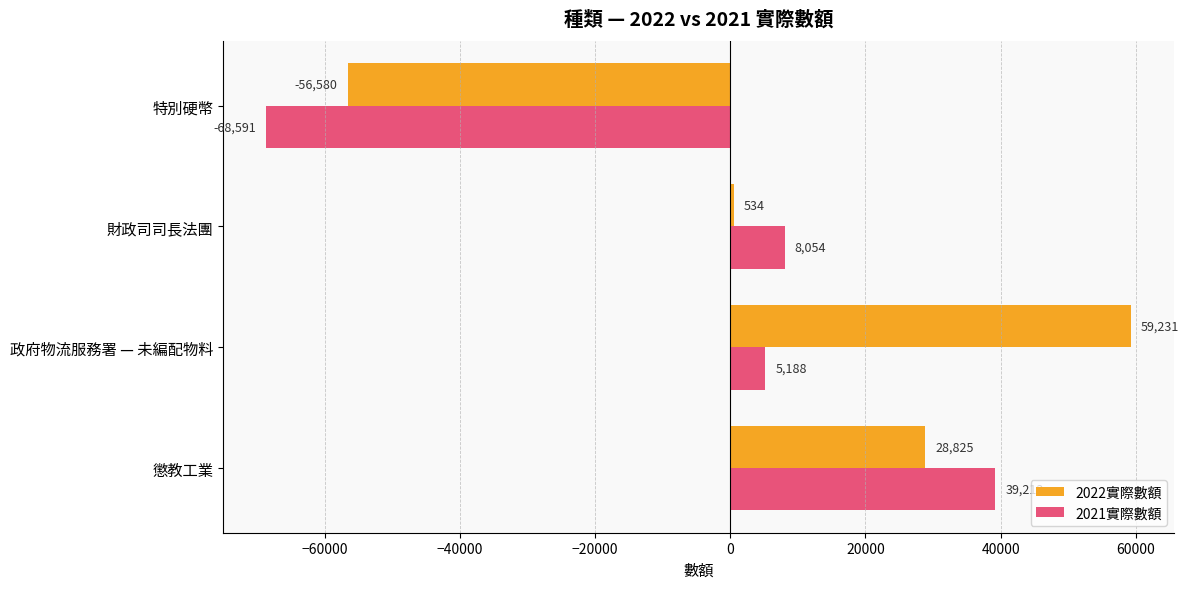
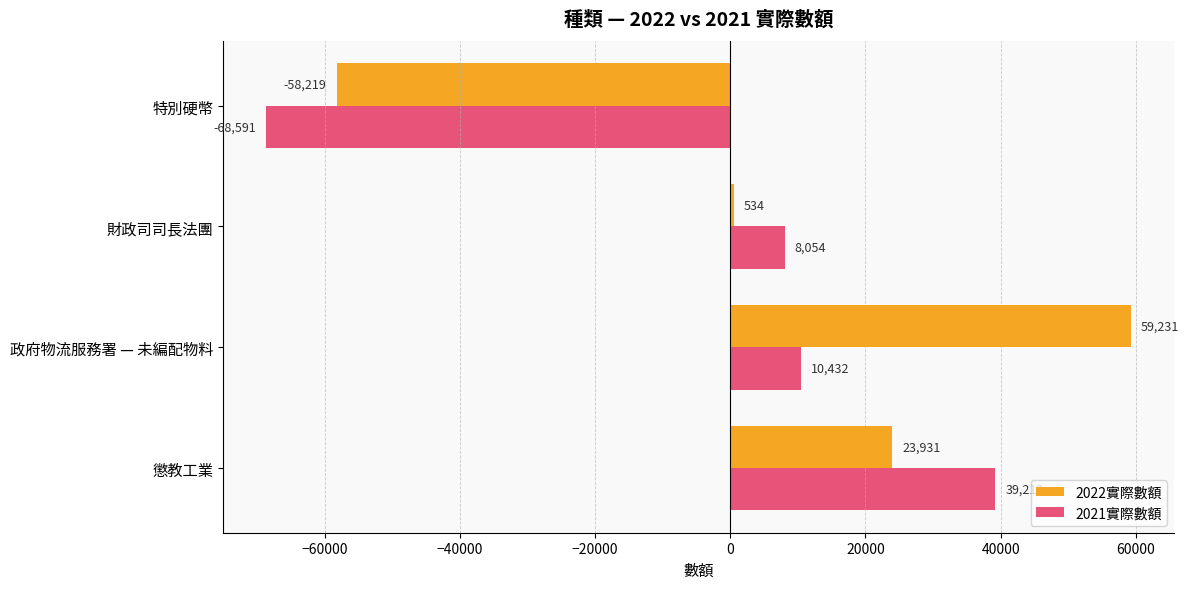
2022實際數額, 特別硬幣: -56,580 -> -58,219
2021實際數額, 政府物流服務署 — 未編配物料: 5,188 -> 10,432
2022實際數額, 懲教工業: 28,825 -> 23,931
